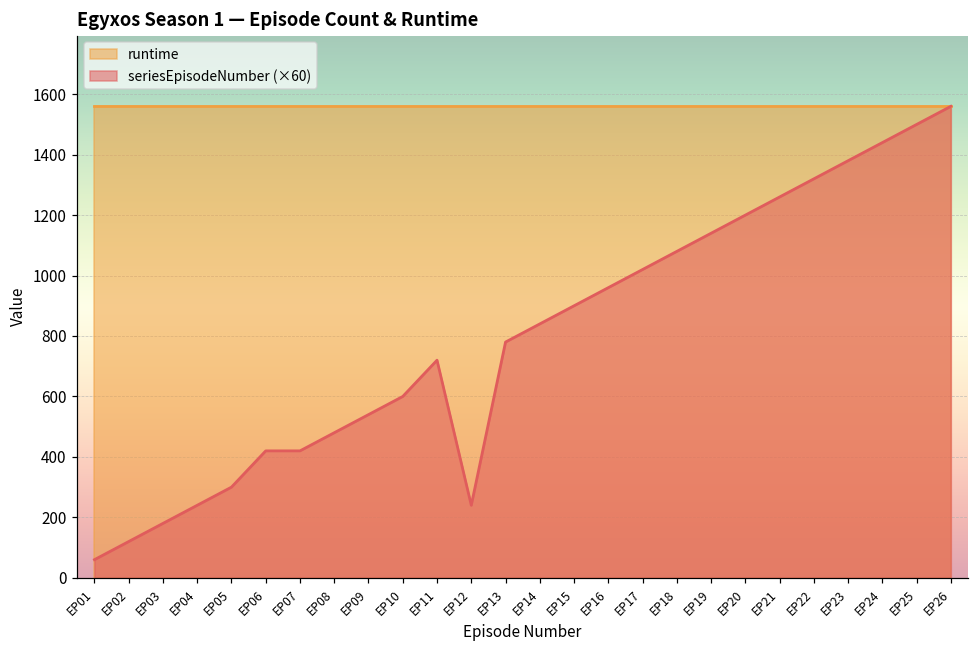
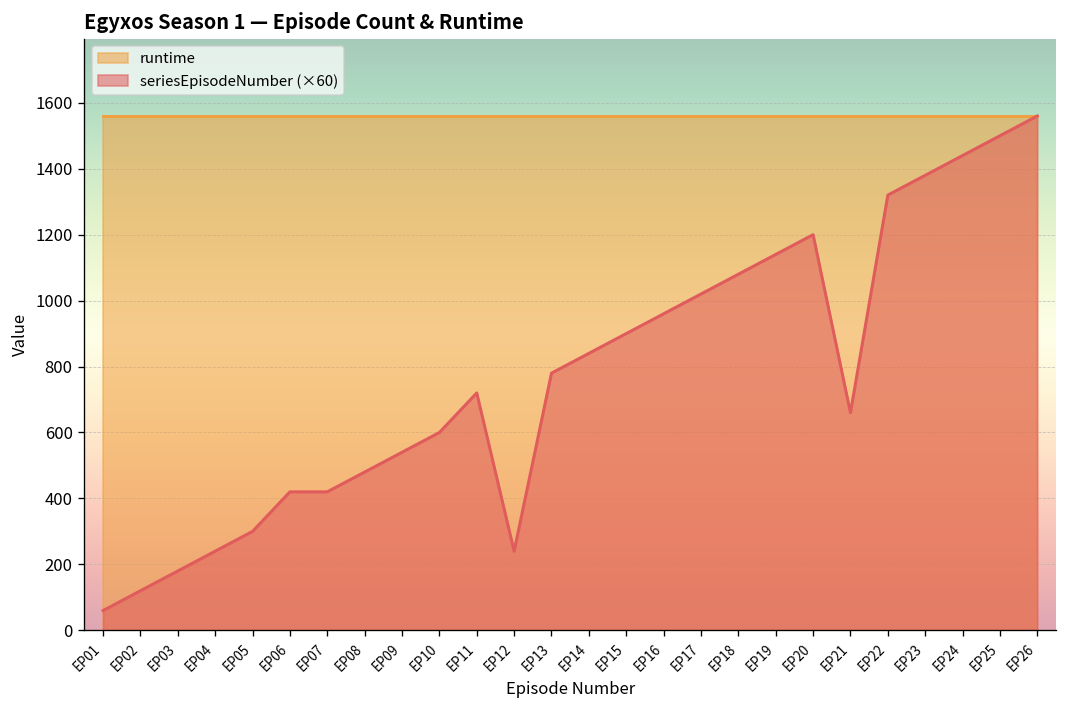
seriesEpisodeNumber (×60), EP21: 1260 -> 660
